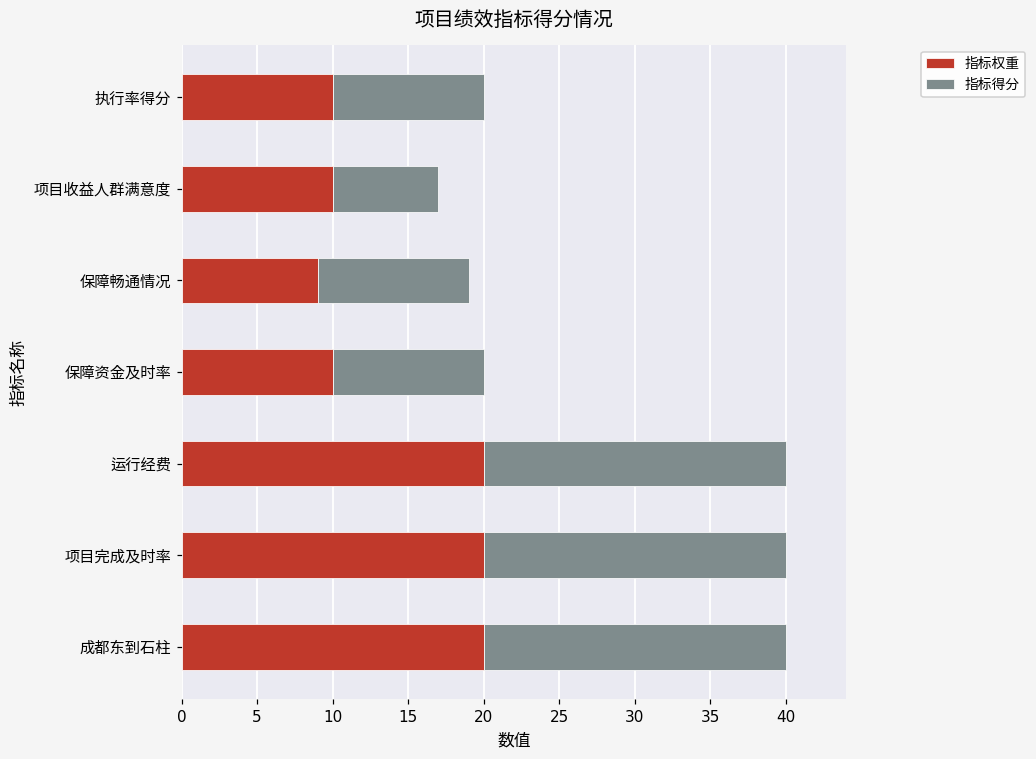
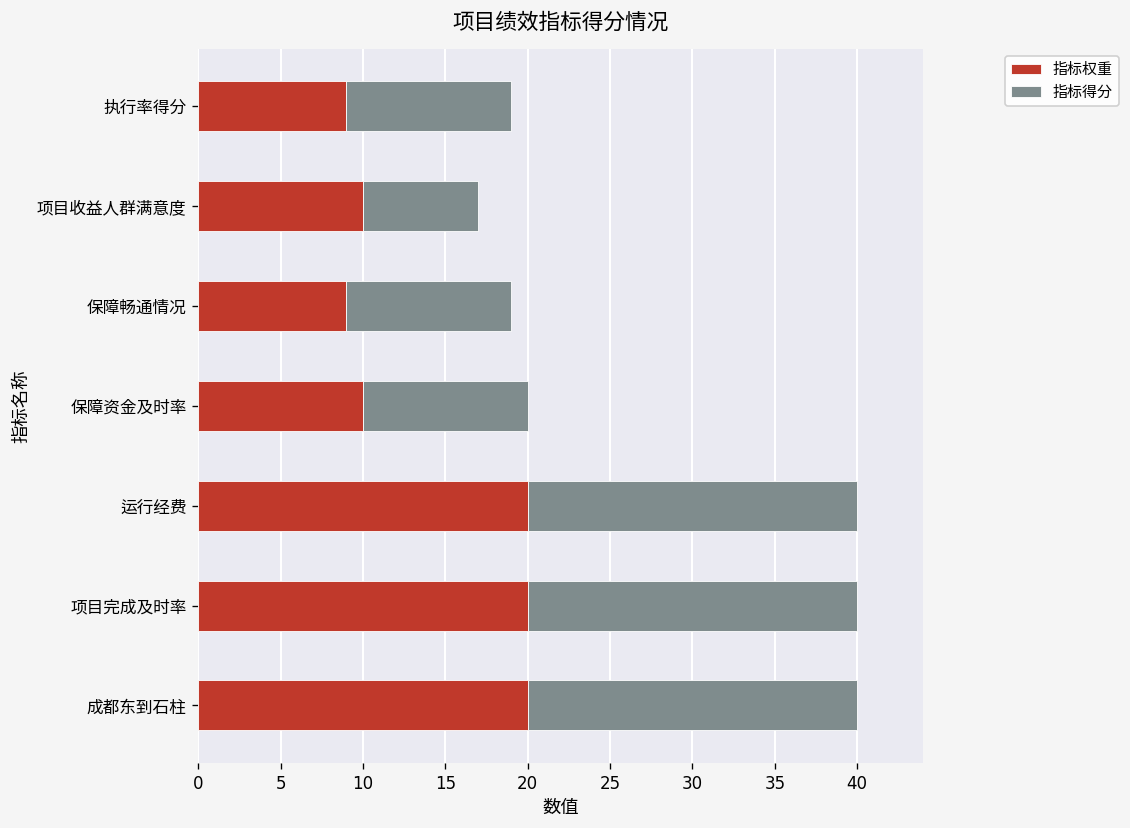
指标权重, 执行率得分: 10 -> 9
